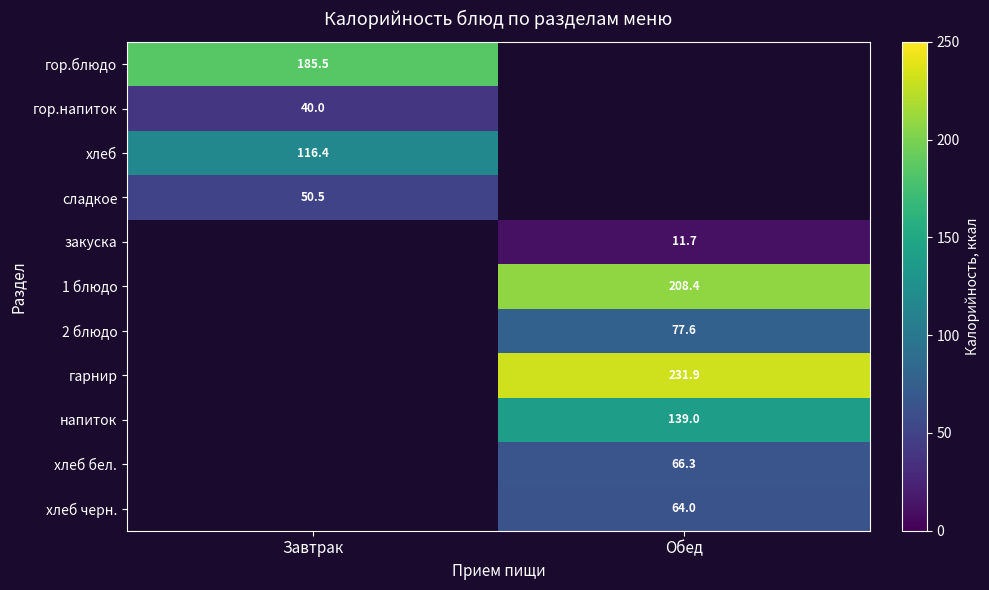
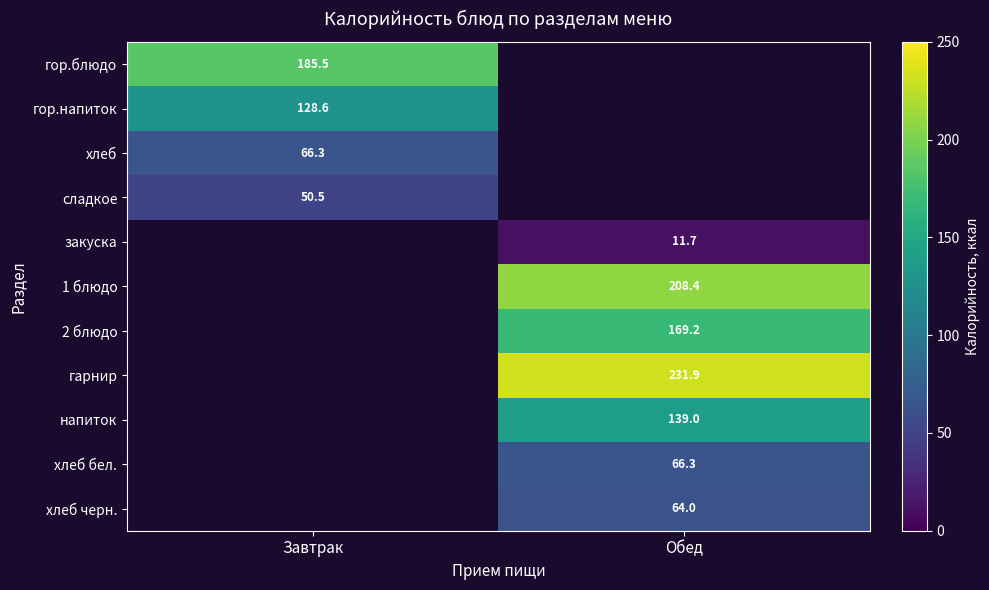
гор.напиток, Завтрак: 40.0 -> 128.6
хлеб, Завтрак: 116.4 -> 66.3
2 блюдо, Обед: 77.6 -> 169.2
